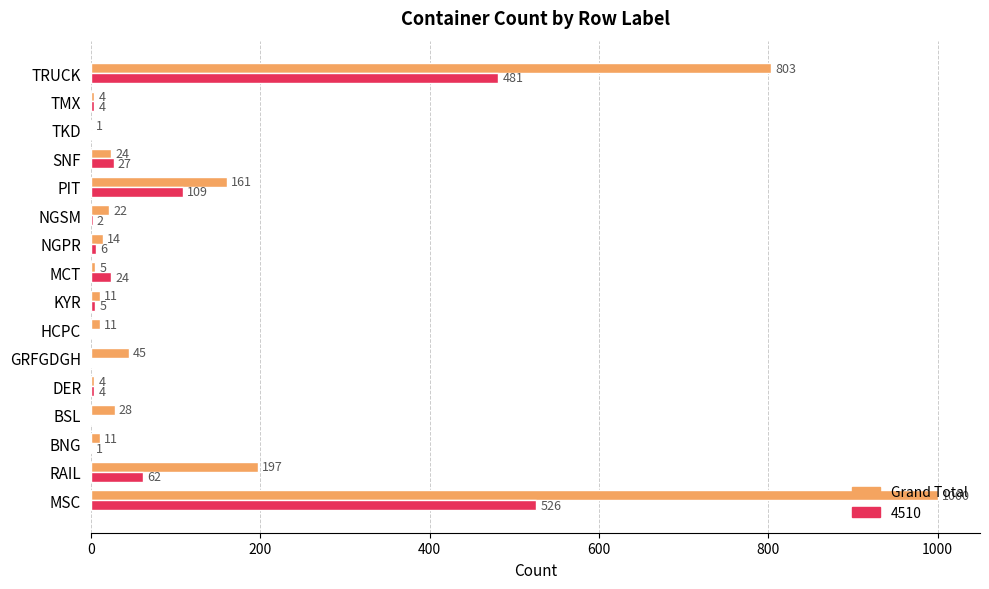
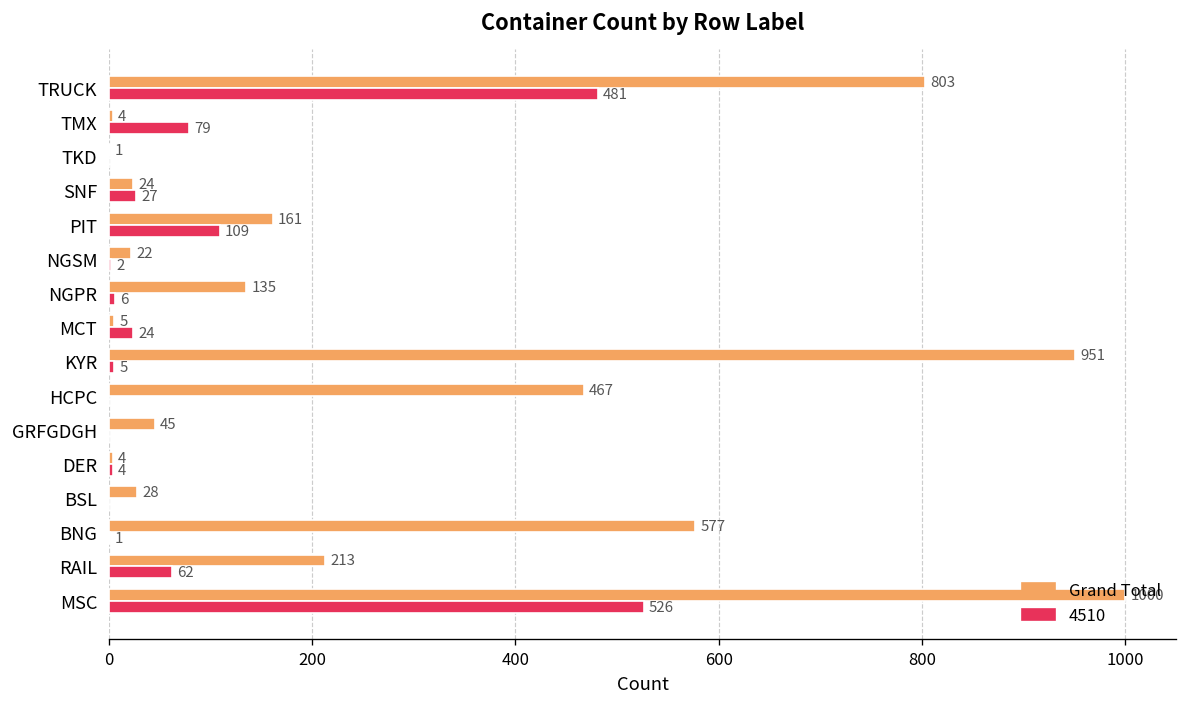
4510, TMX: 4 -> 79
Grand Total, NGPR: 14 -> 135
Grand Total, KYR: 11 -> 951
Grand Total, HCPC: 11 -> 467
Grand Total, BNG: 11 -> 577
Grand Total, RAIL: 197 -> 213
